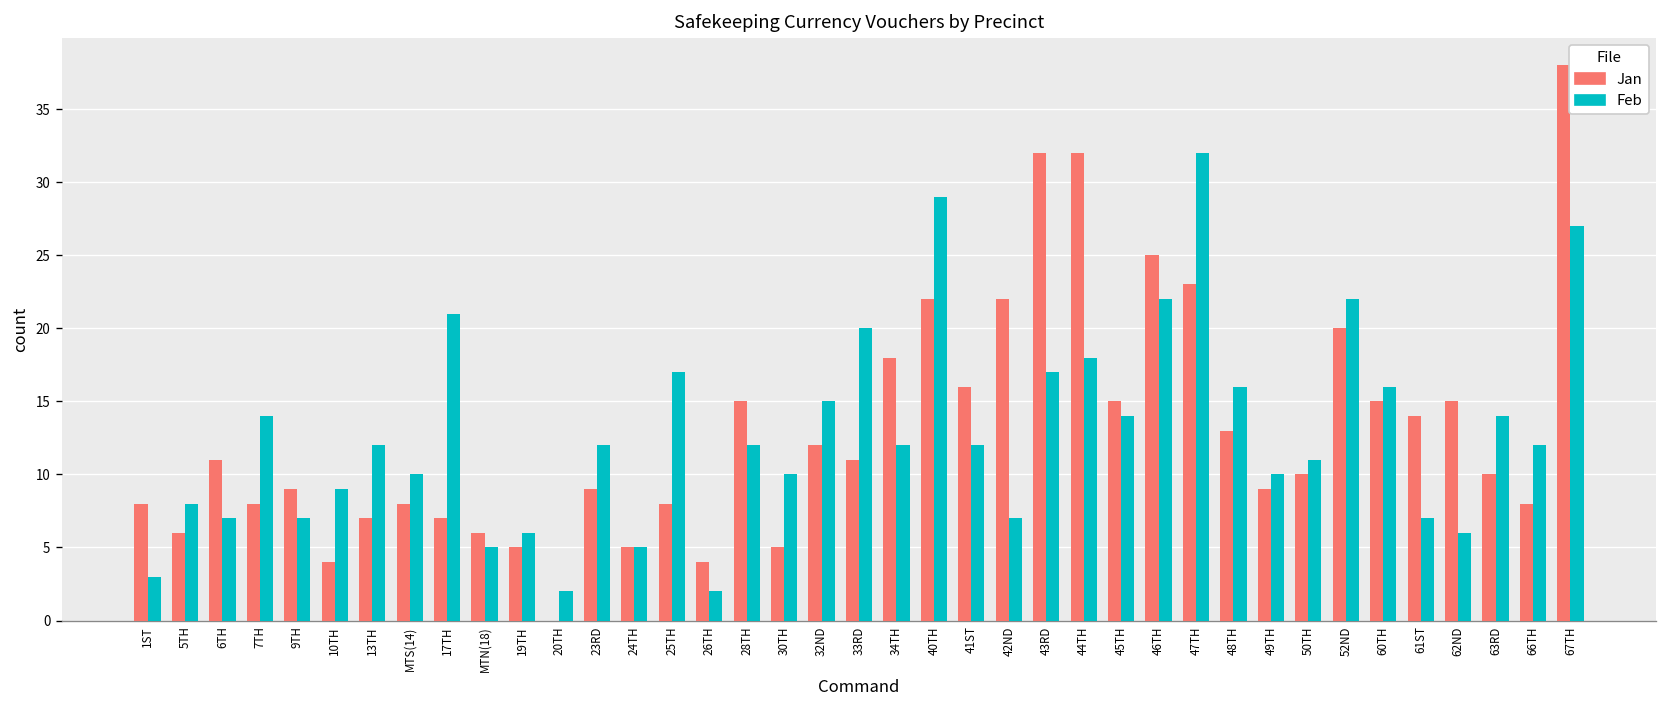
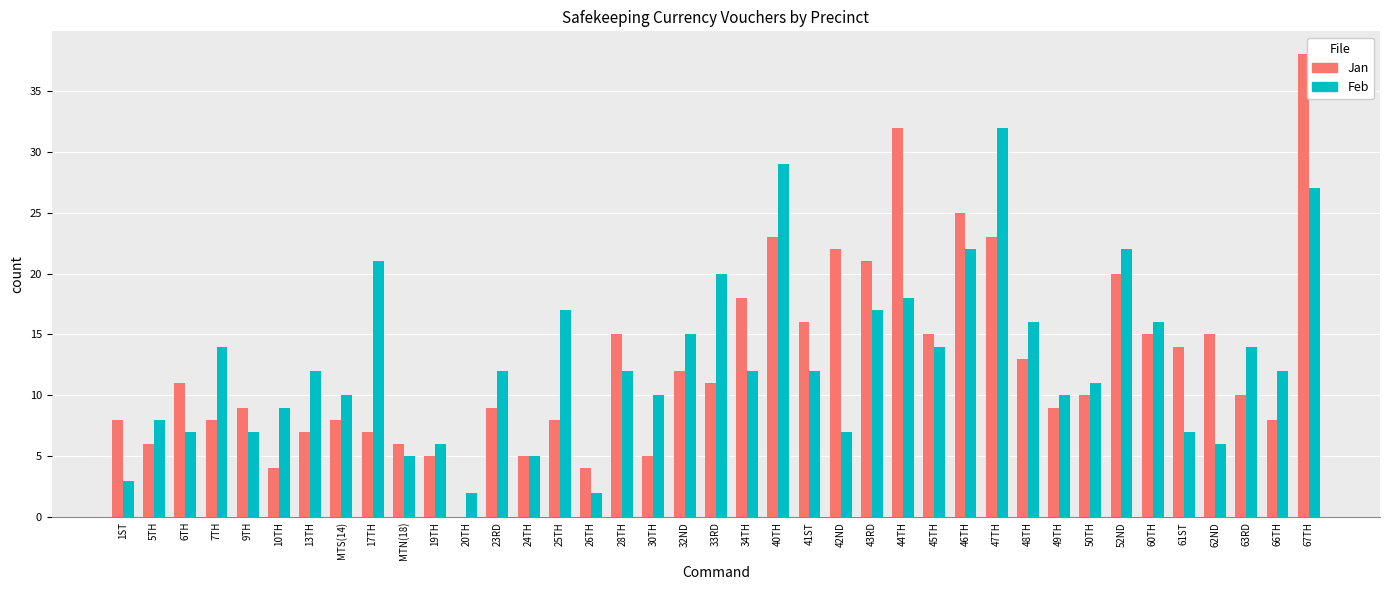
Jan, 40TH: 22 -> 23
Jan, 43RD: 32 -> 21
